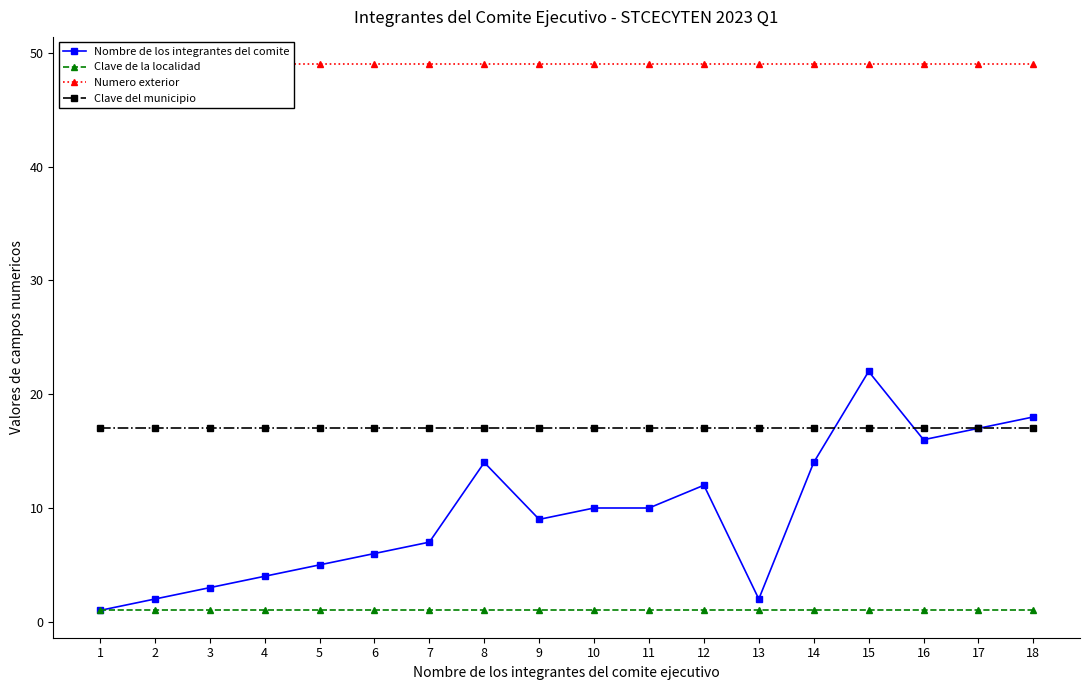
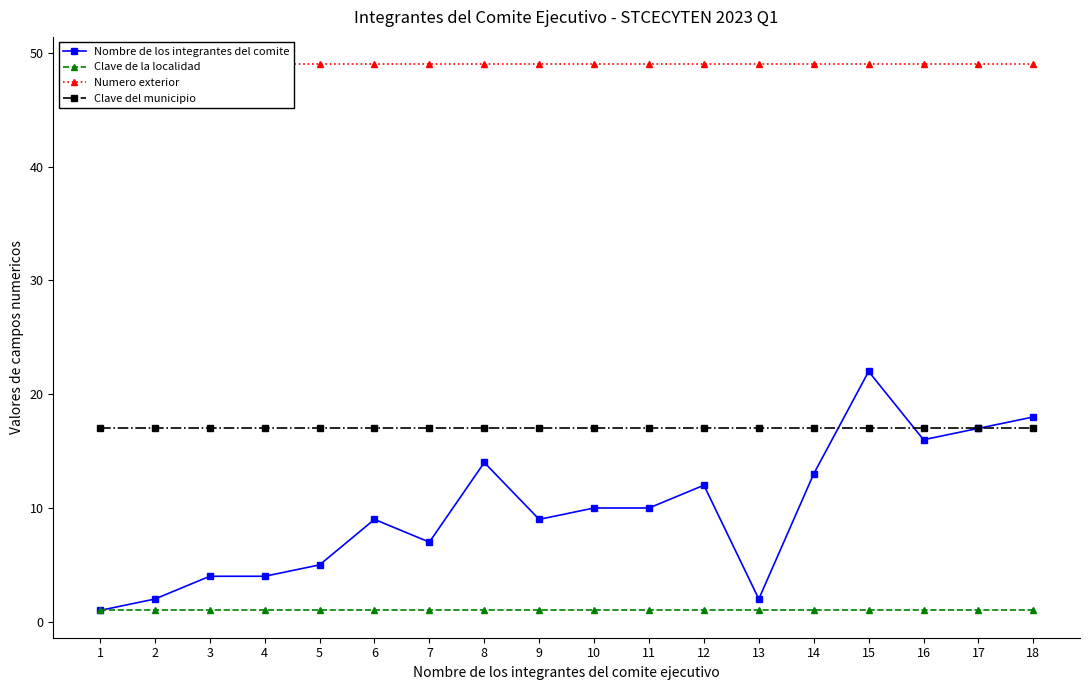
Nombre de los integrantes del comite, 3: 3 -> 4
Nombre de los integrantes del comite, 6: 6 -> 9
Nombre de los integrantes del comite, 14: 14 -> 13
